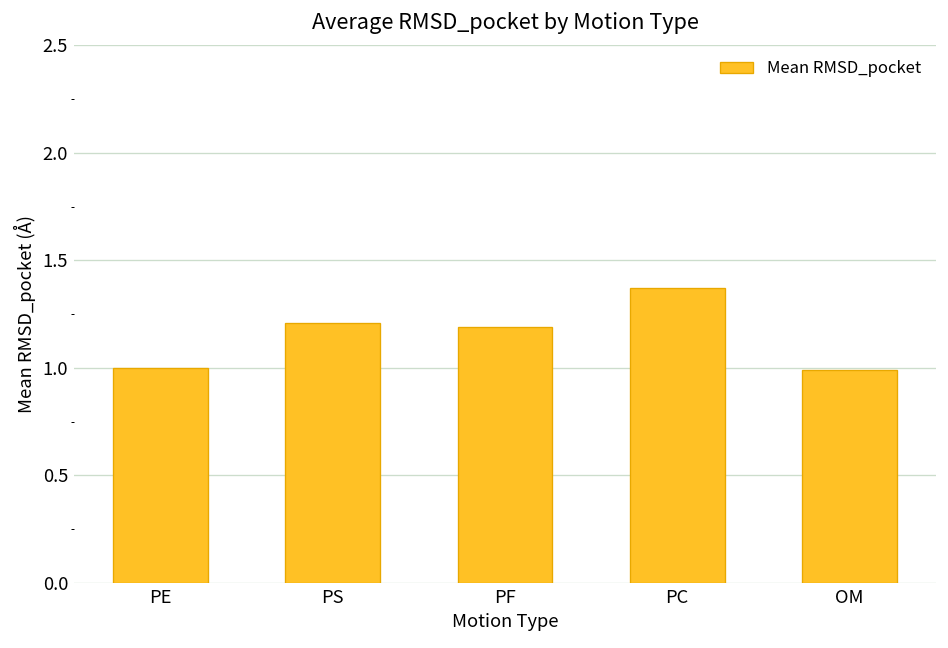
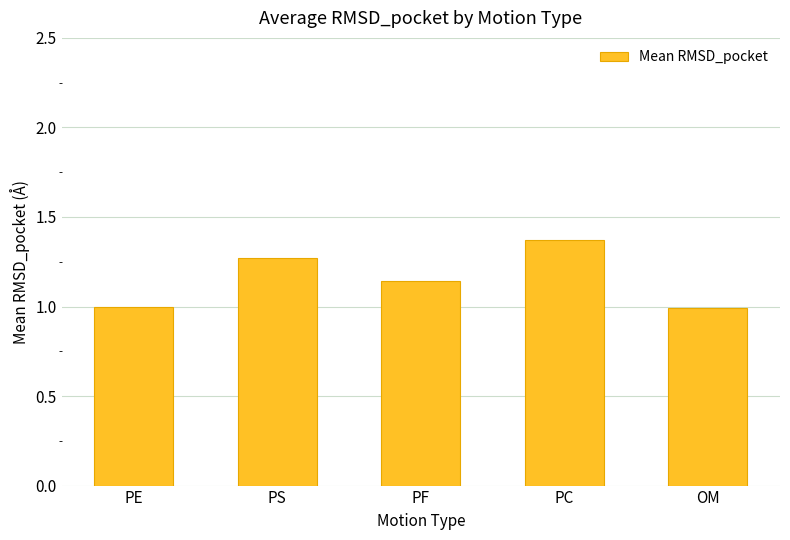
PS: 1.21 -> 1.27
PF: 1.19 -> 1.14
